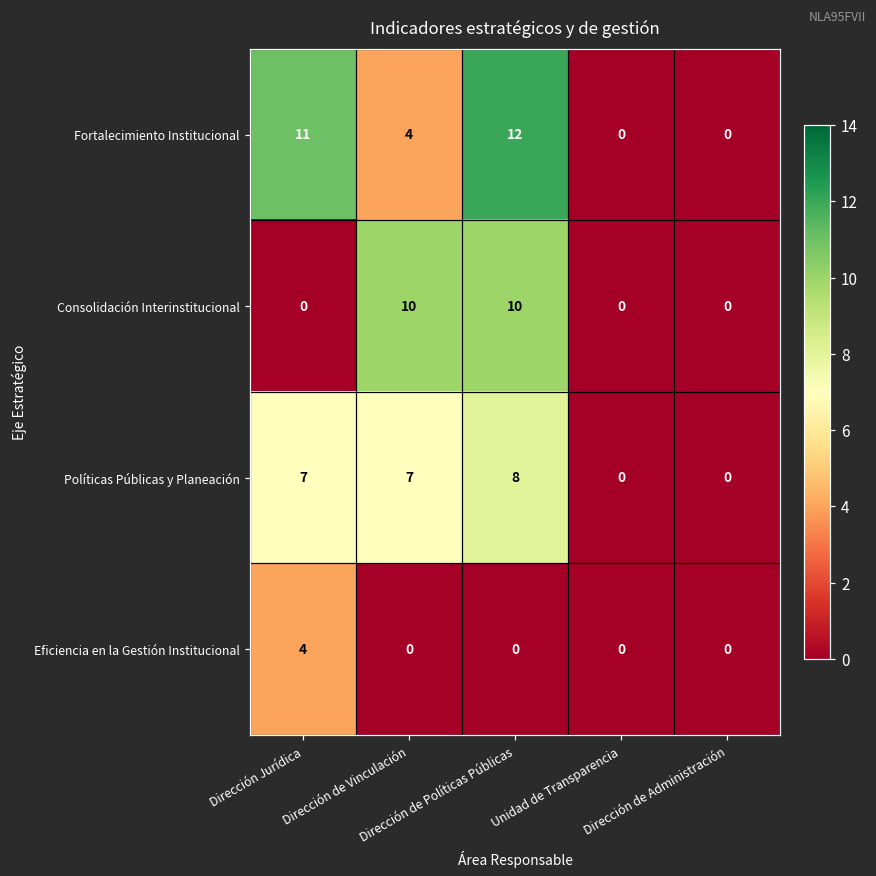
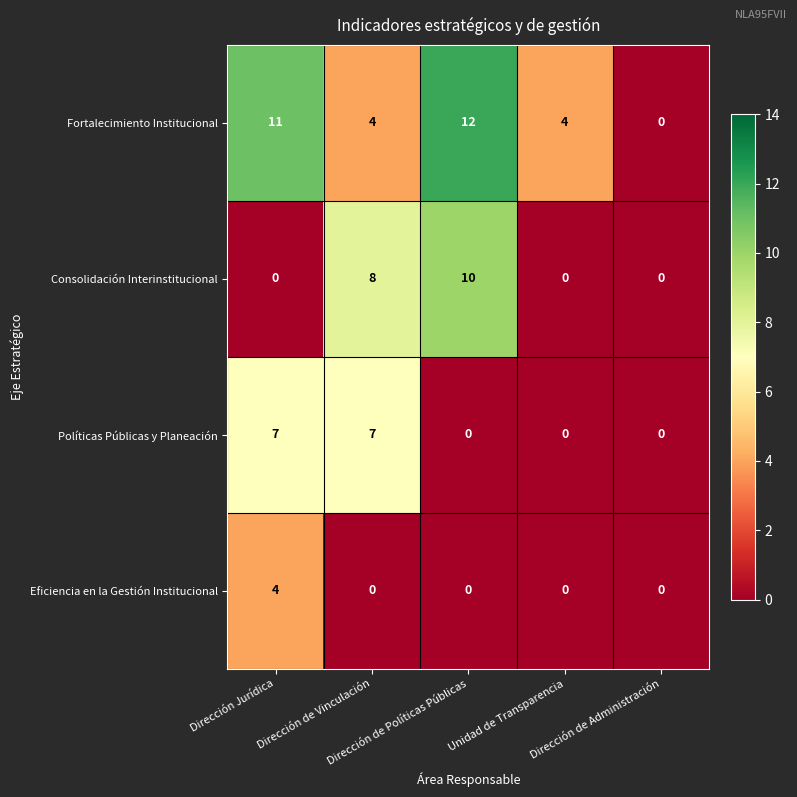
Fortalecimiento Institucional, Unidad de Transparencia: 0 -> 4
Consolidación Interinstitucional, Dirección de Vinculación: 10 -> 8
Políticas Públicas y Planeación, Dirección de Políticas Públicas: 8 -> 0
